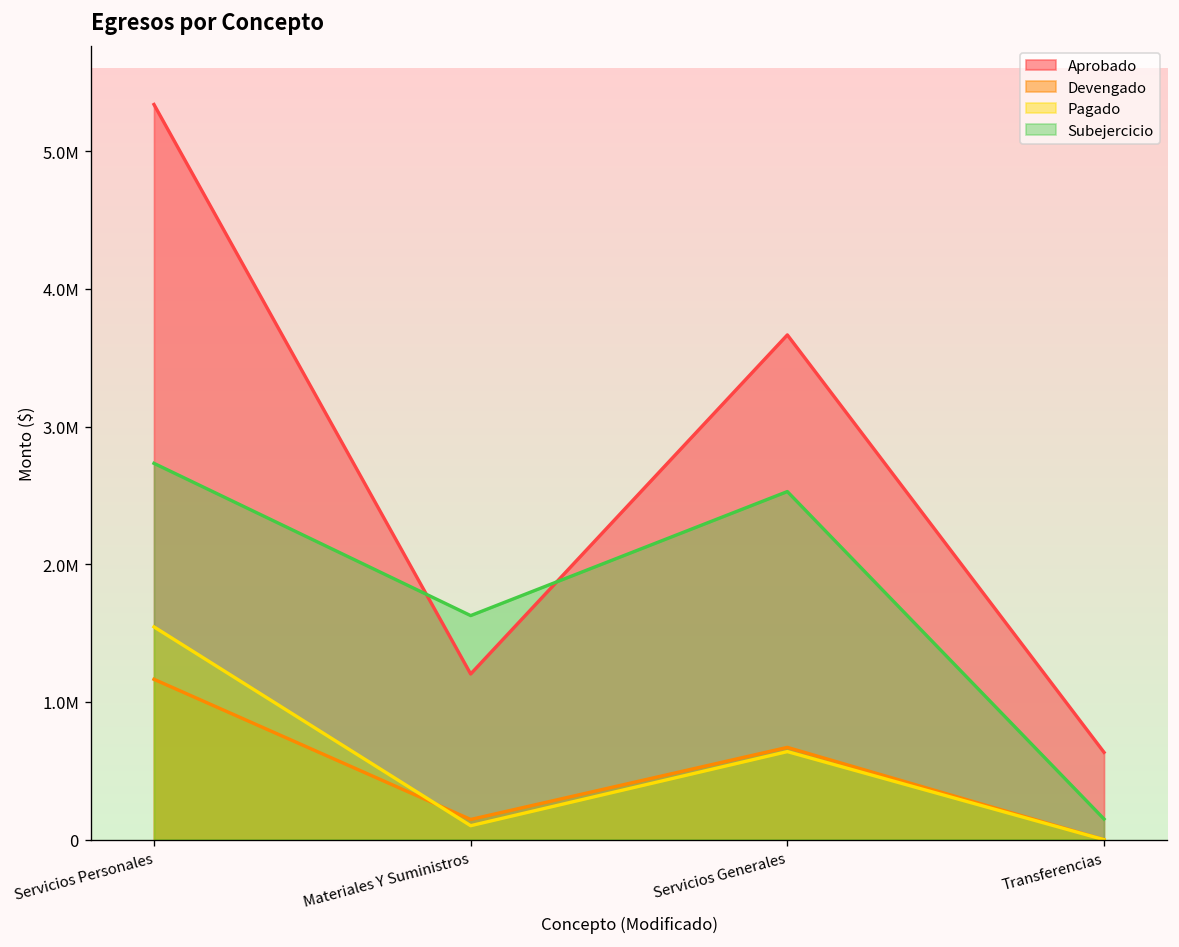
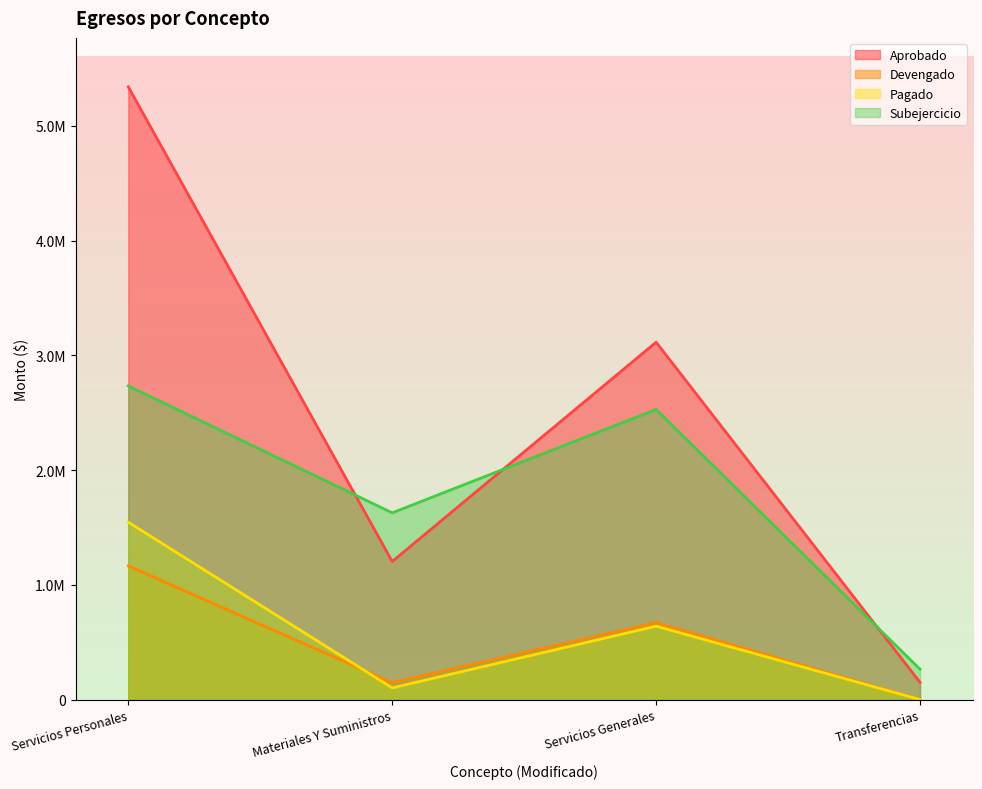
Aprobado, Servicios Generales: 3670000 -> 3110000
Aprobado, Transferencias: 630000 -> 150000
Subejercicio, Transferencias: 150000 -> 260000
